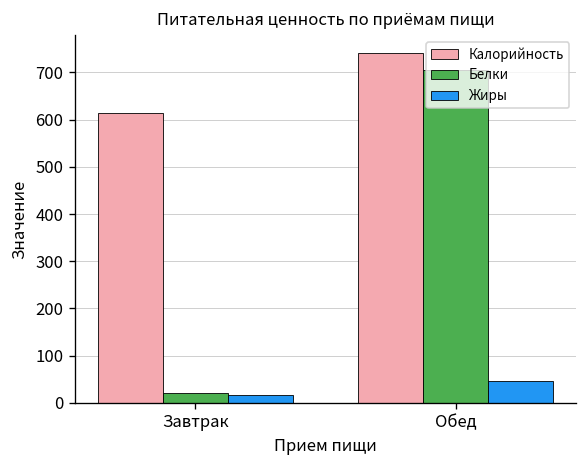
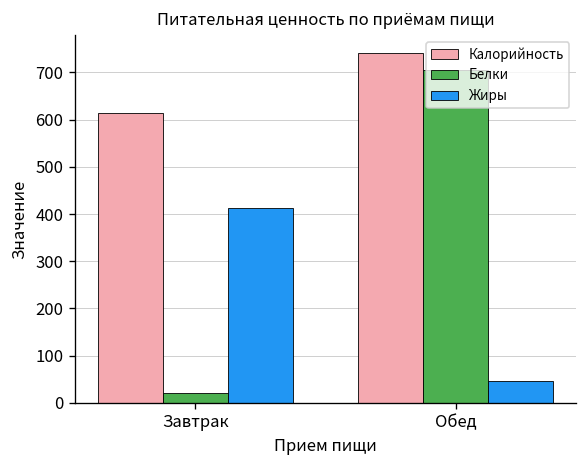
Жиры, Завтрак: 20 -> 410
